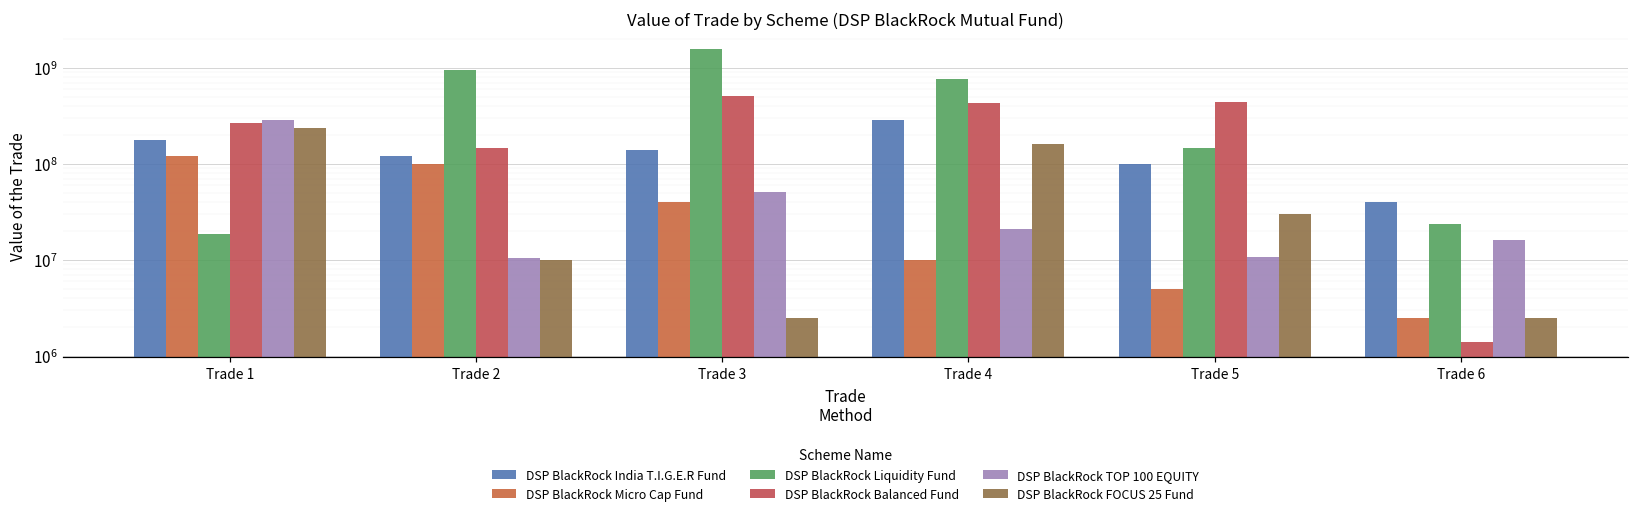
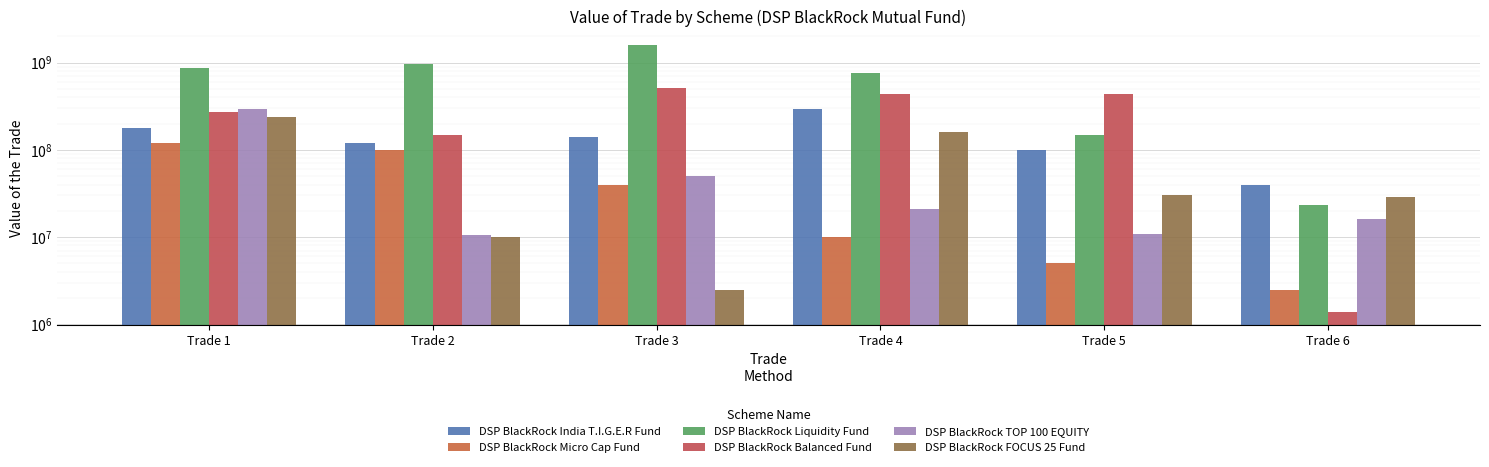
DSP BlackRock Liquidity Fund, Trade 1: 19000000 -> 900000000
DSP BlackRock FOCUS 25 Fund, Trade 6: 2500000 -> 29000000
